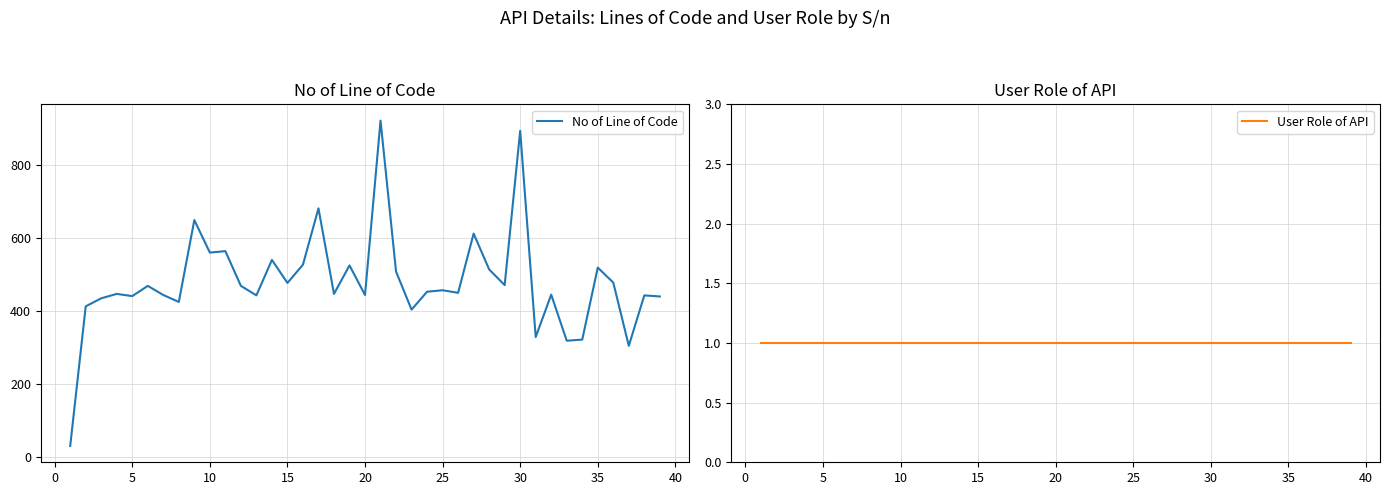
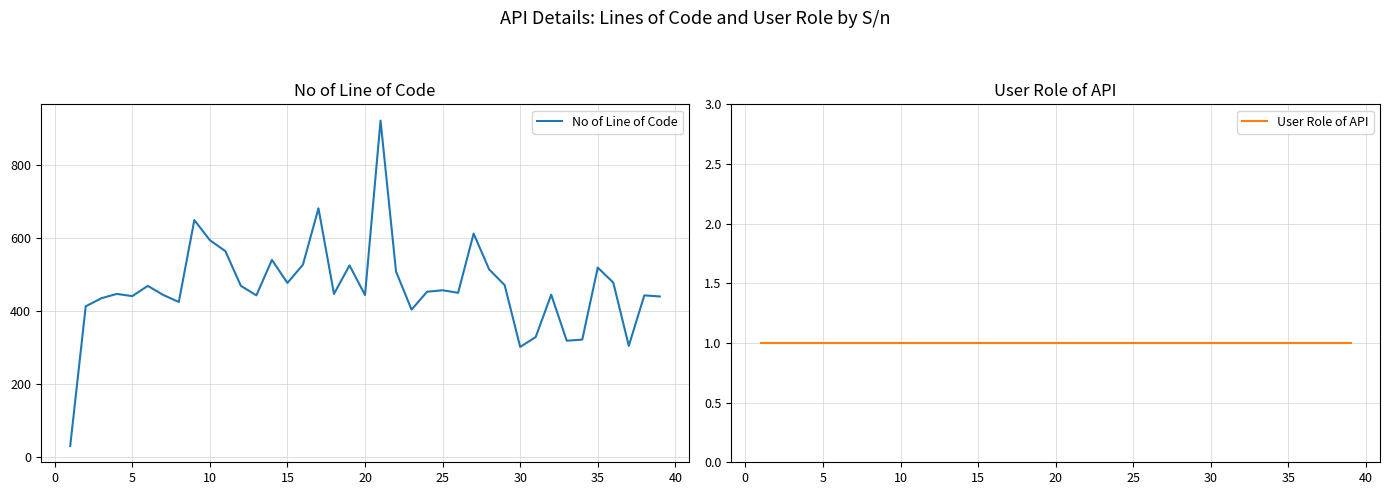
No of Line of Code, 10: 560 -> 590
No of Line of Code, 30: 890 -> 300
